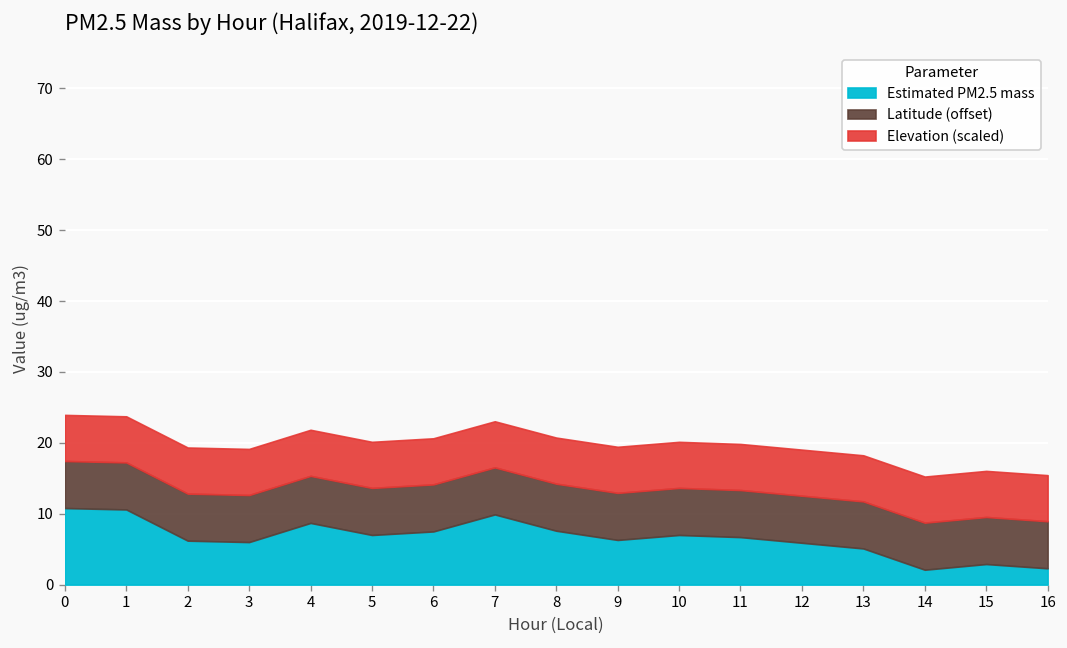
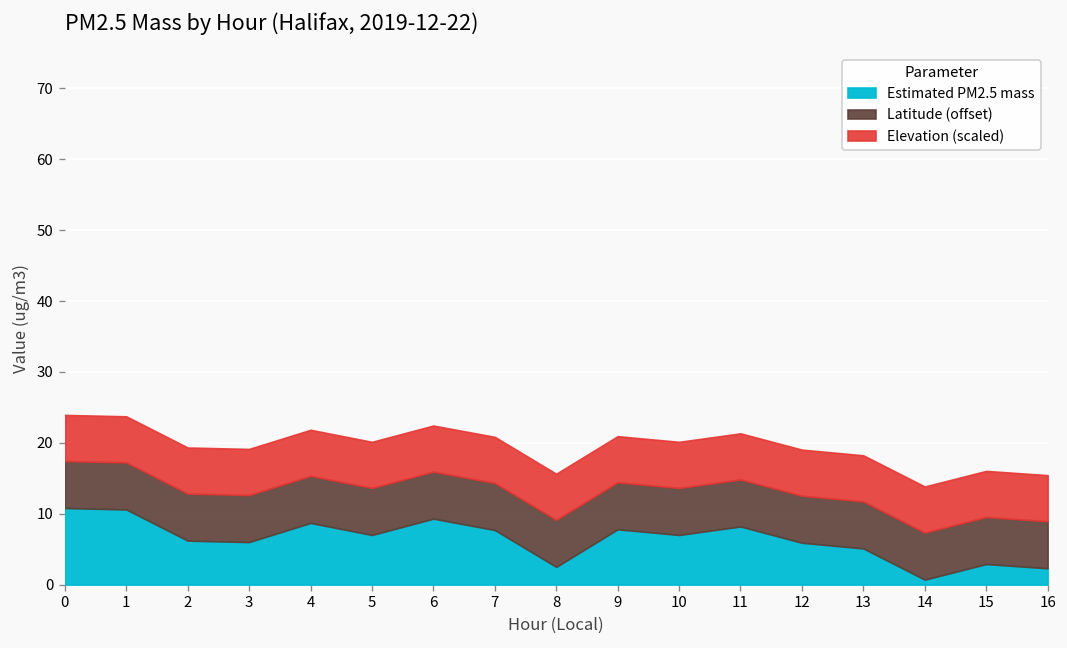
Estimated PM2.5 mass, 6: 8 -> 9
Estimated PM2.5 mass, 7: 10 -> 8
Estimated PM2.5 mass, 8: 8 -> 3
Estimated PM2.5 mass, 9: 6 -> 8
Estimated PM2.5 mass, 11: 7 -> 8
Estimated PM2.5 mass, 14: 2 -> 1
